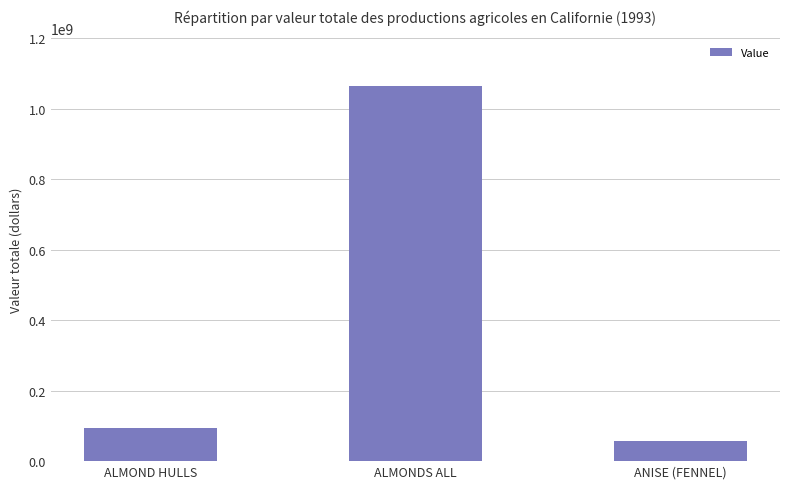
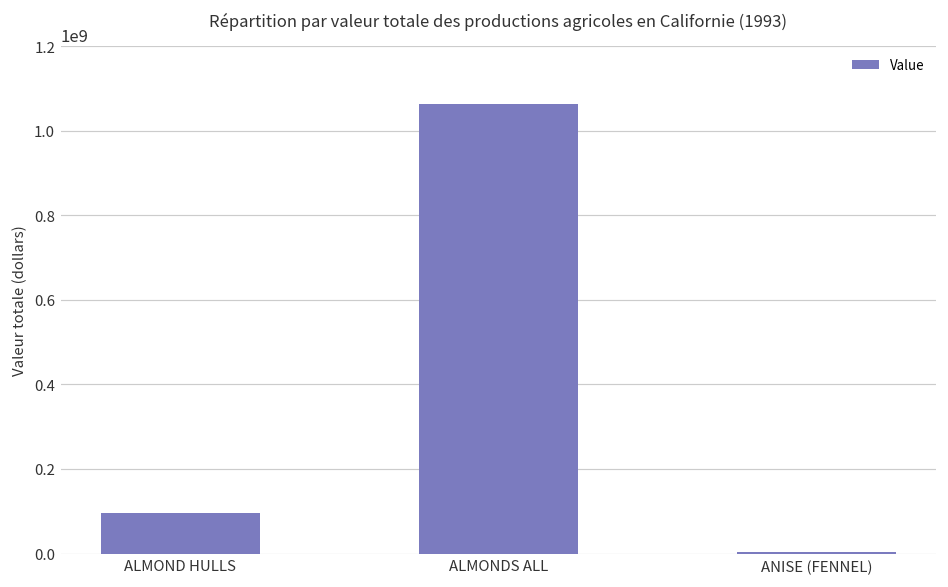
ANISE (FENNEL): 60000000 -> 0
